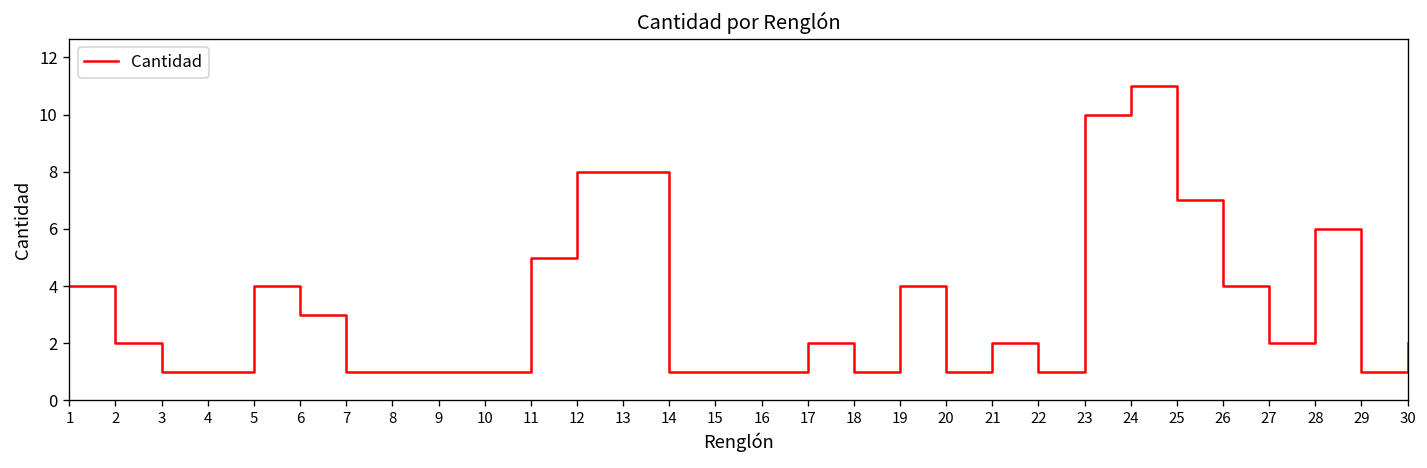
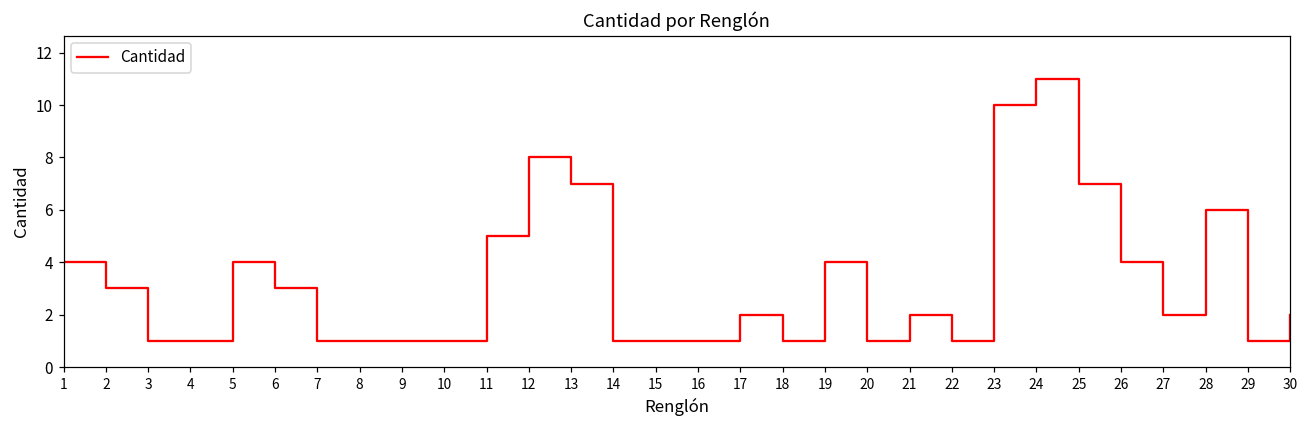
2: 2 -> 3
13: 8 -> 7
